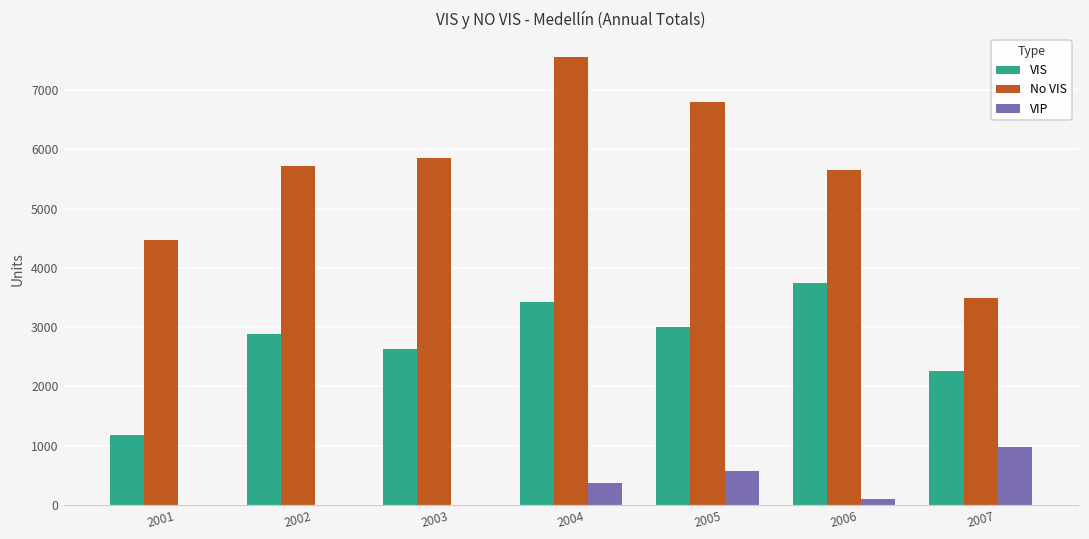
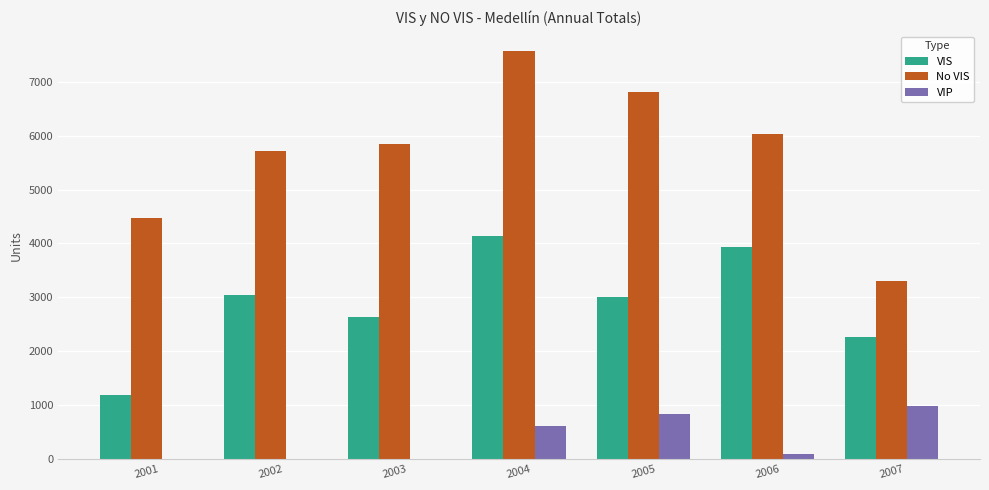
VIS, 2002: 2900 -> 3000
VIS, 2004: 3400 -> 4100
VIP, 2004: 400 -> 600
VIP, 2005: 600 -> 800
VIS, 2006: 3700 -> 3900
No VIS, 2006: 5700 -> 6000
No VIS, 2007: 3500 -> 3300
